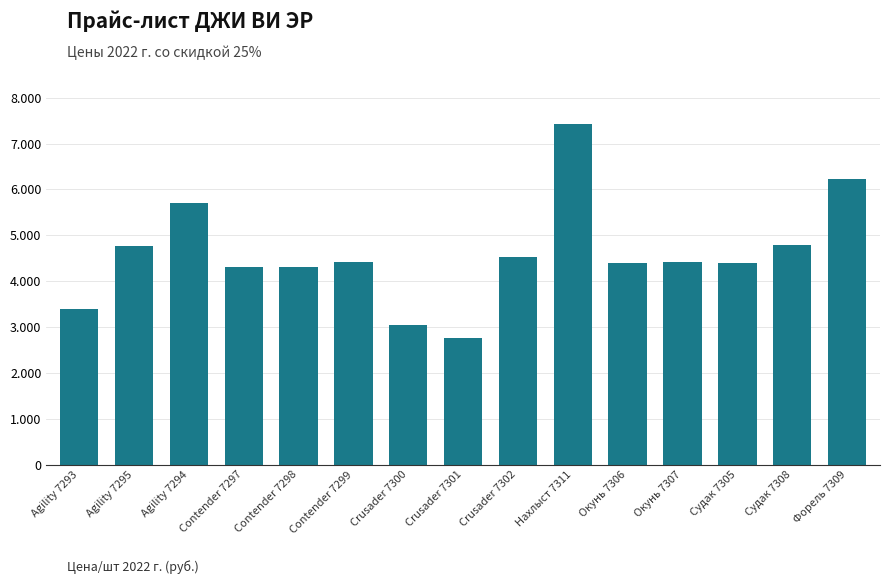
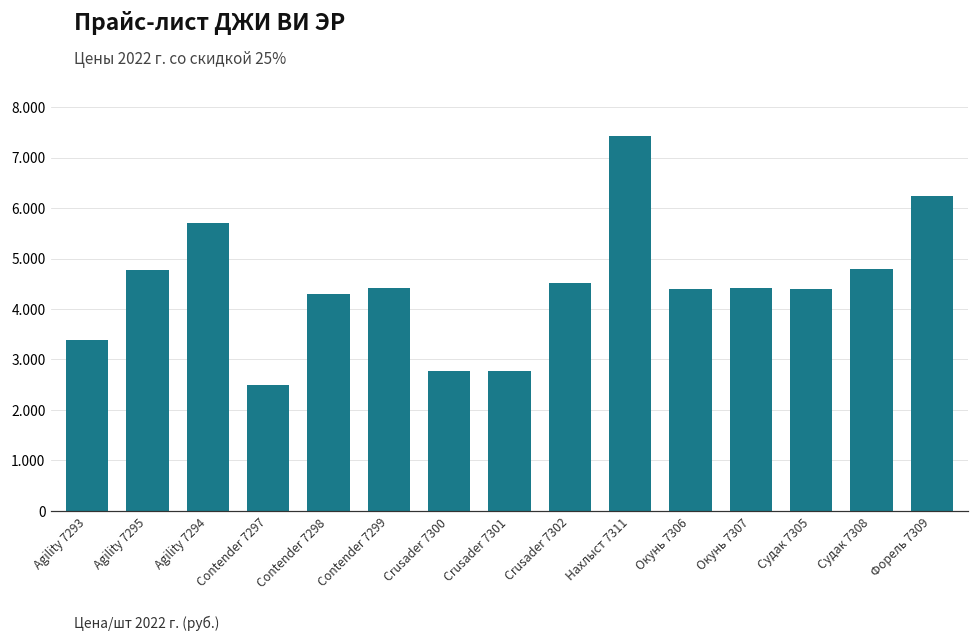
Contender 7297: 4.3 -> 2.5
Crusader 7300: 3.0 -> 2.8
